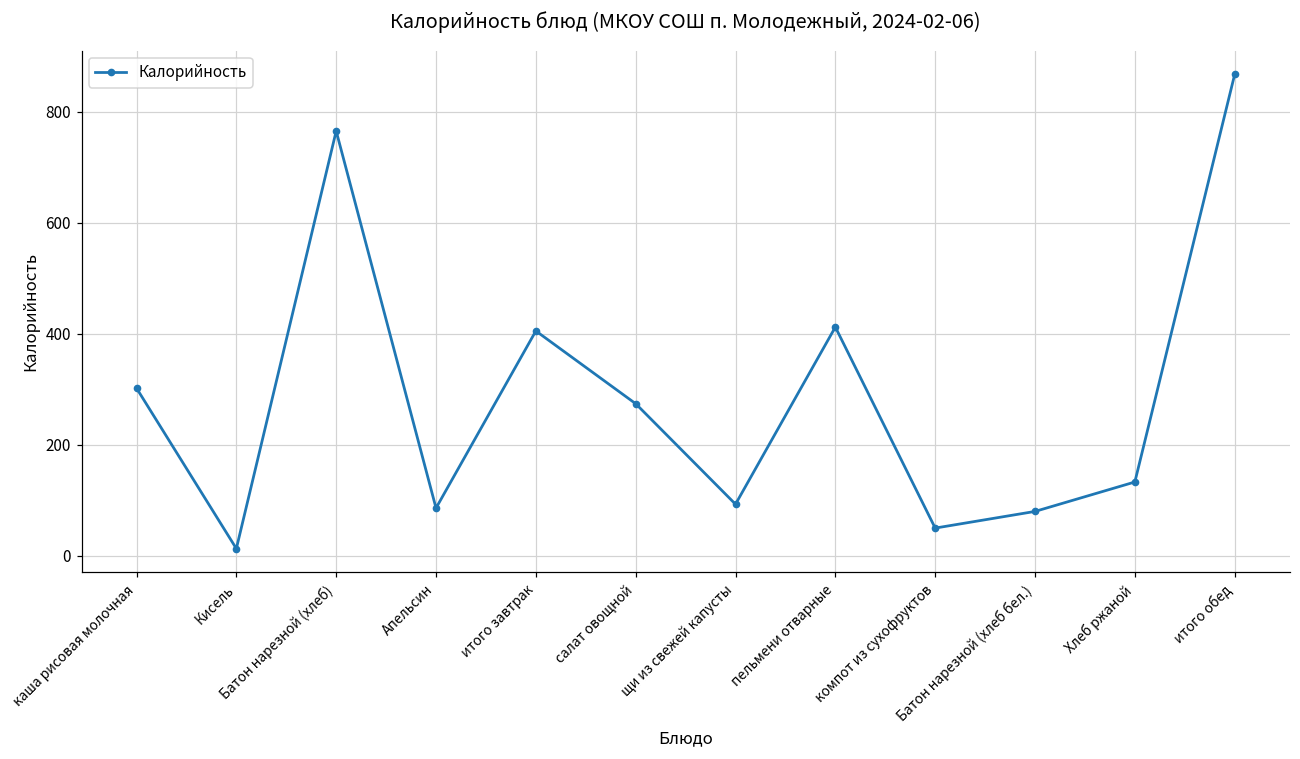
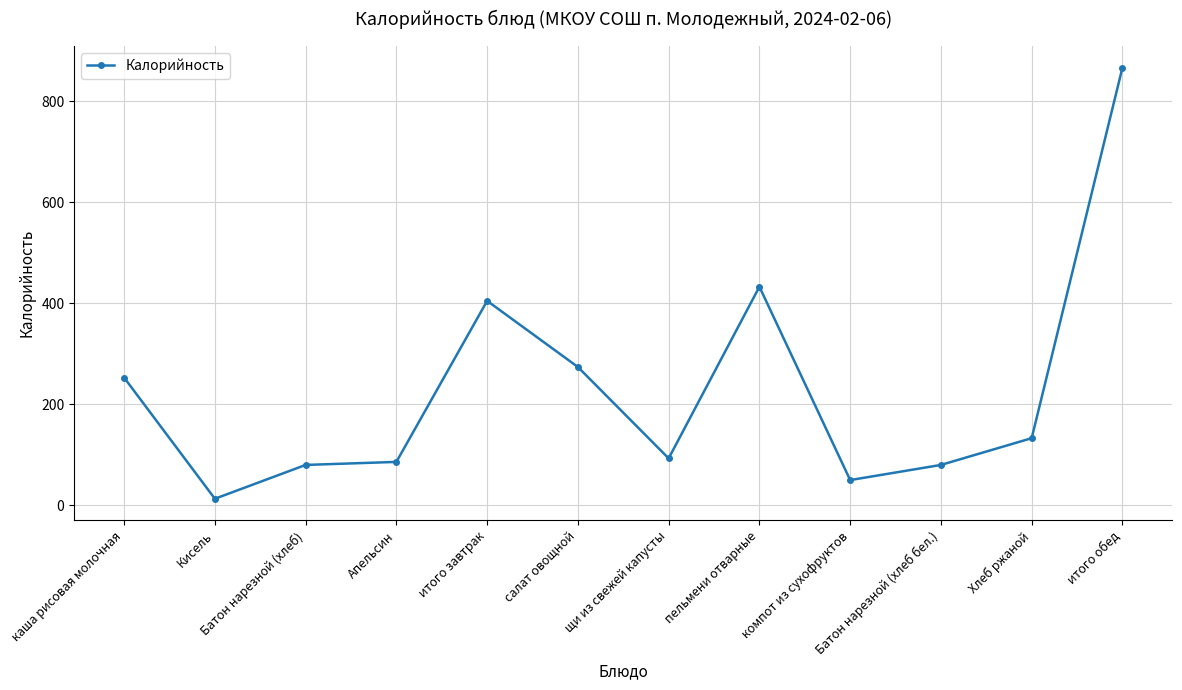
каша рисовая молочная: 300 -> 250
Батон нарезной (хлеб): 770 -> 80
пельмени отварные: 410 -> 430
